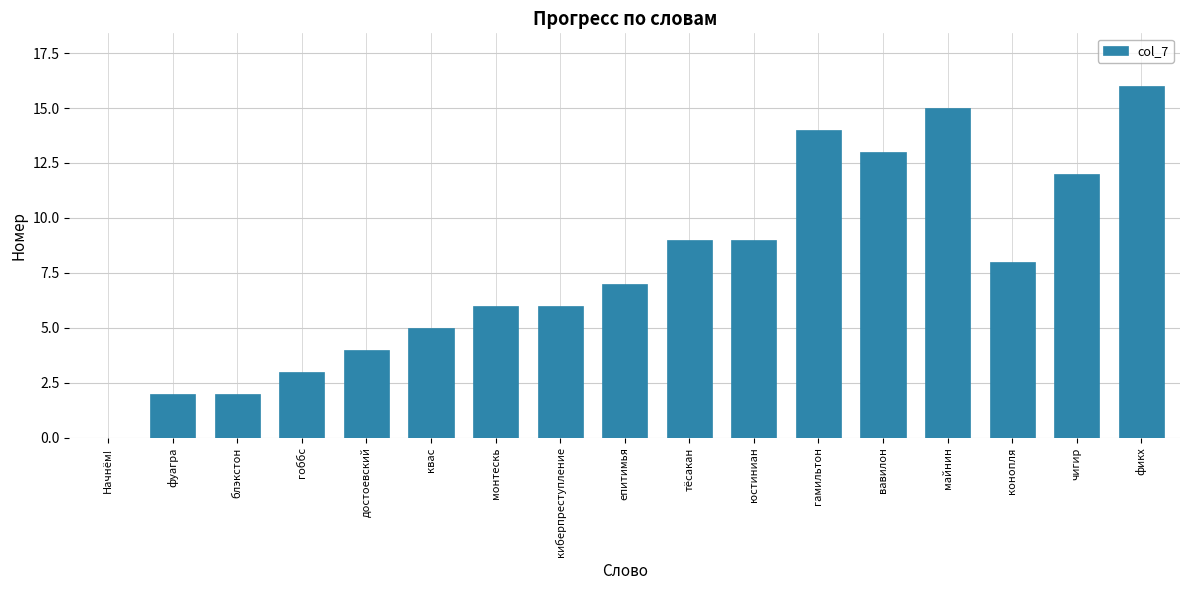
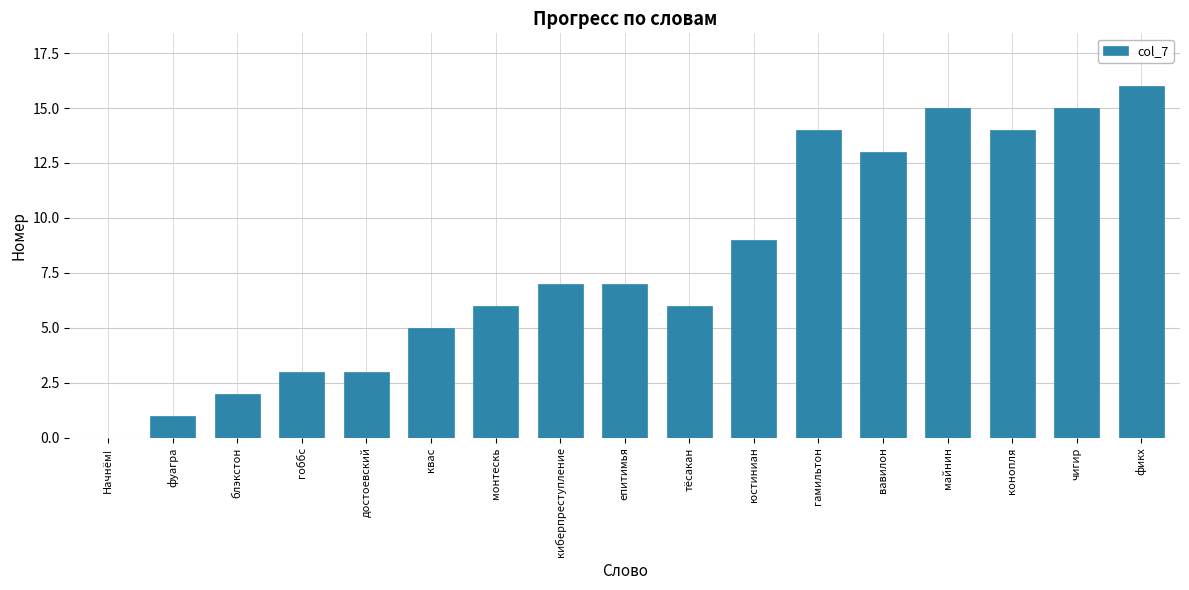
фуагра: 2 -> 1
достоевский: 4 -> 3
киберпреступление: 6 -> 7
тёсакан: 9 -> 6
конопля: 8 -> 14
чигир: 12 -> 15
